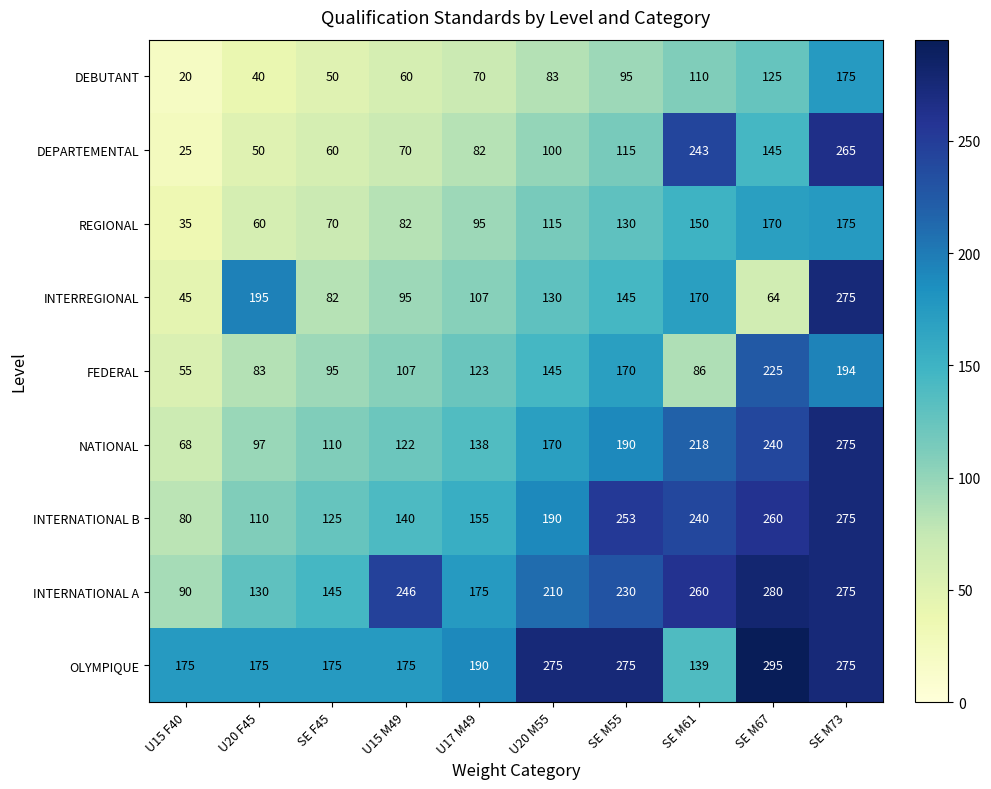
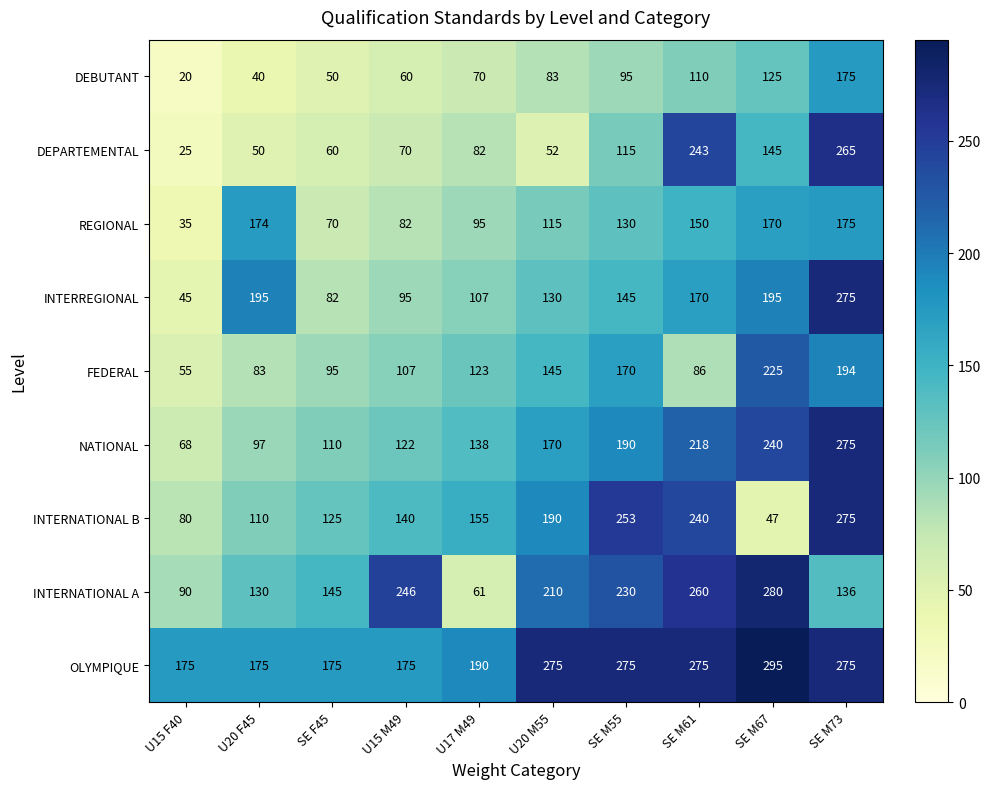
DEPARTEMENTAL, U20 M55: 100 -> 52
REGIONAL, U20 F45: 60 -> 174
INTERREGIONAL, SE M67: 64 -> 195
INTERNATIONAL B, SE M67: 260 -> 47
INTERNATIONAL A, U17 M49: 175 -> 61
INTERNATIONAL A, SE M73: 275 -> 136
OLYMPIQUE, SE M61: 139 -> 275
